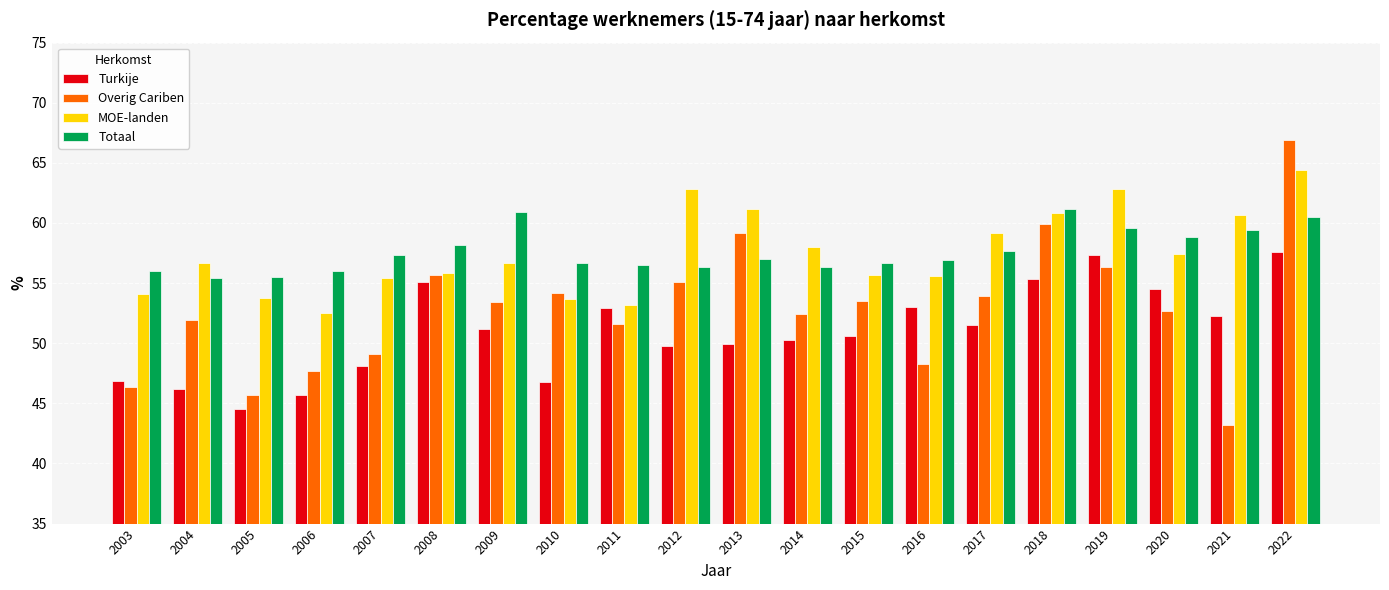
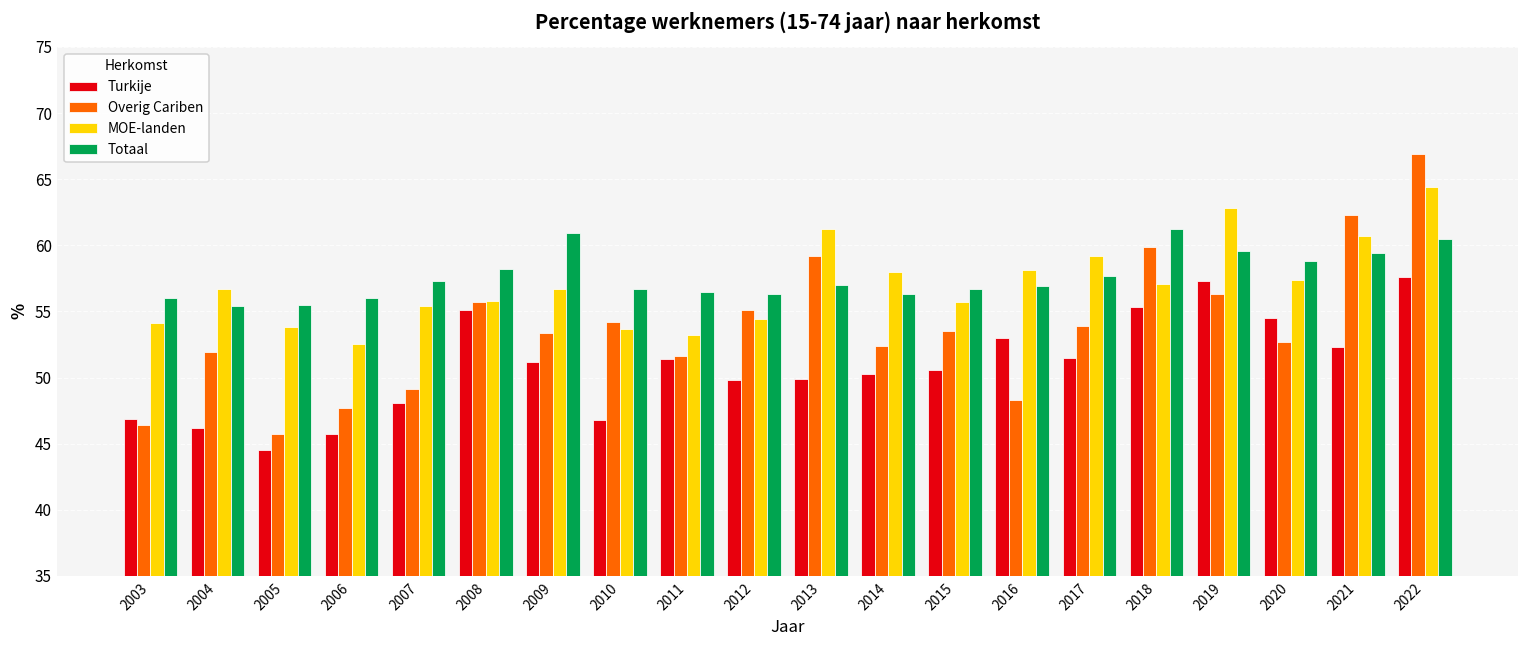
Turkije, 2011: 52.9 -> 51.4
MOE-landen, 2012: 62.8 -> 54.4
MOE-landen, 2016: 55.6 -> 58.1
MOE-landen, 2018: 60.8 -> 57.1
Overig Cariben, 2021: 43.2 -> 62.3
